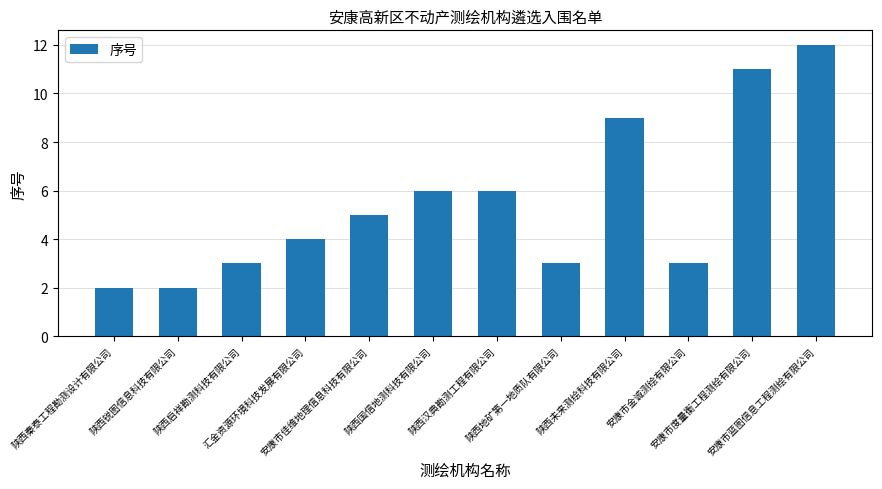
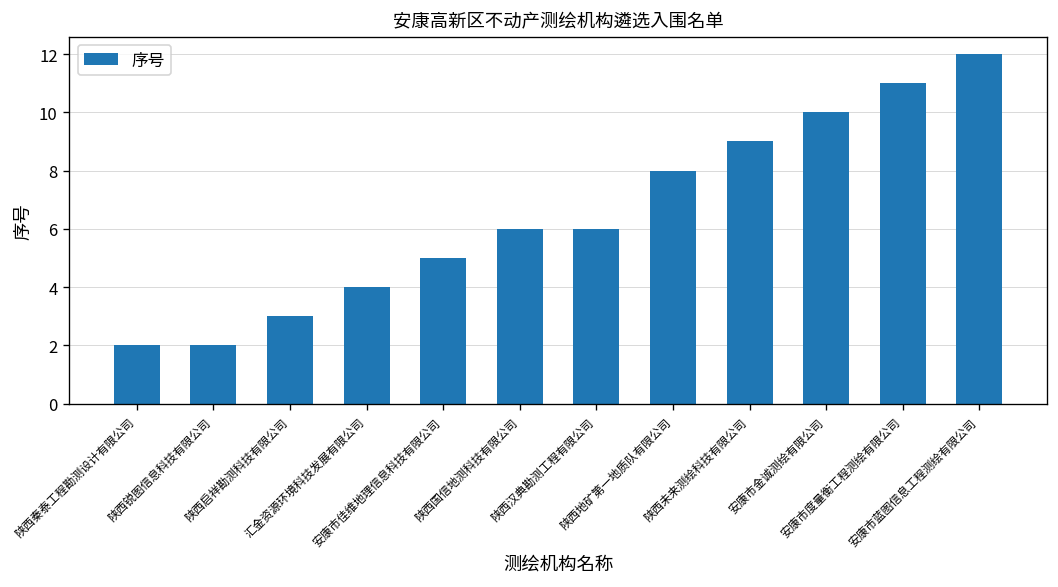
陕西地矿第一地质队有限公司: 3 -> 8
安康市金诚测绘有限公司: 3 -> 10
